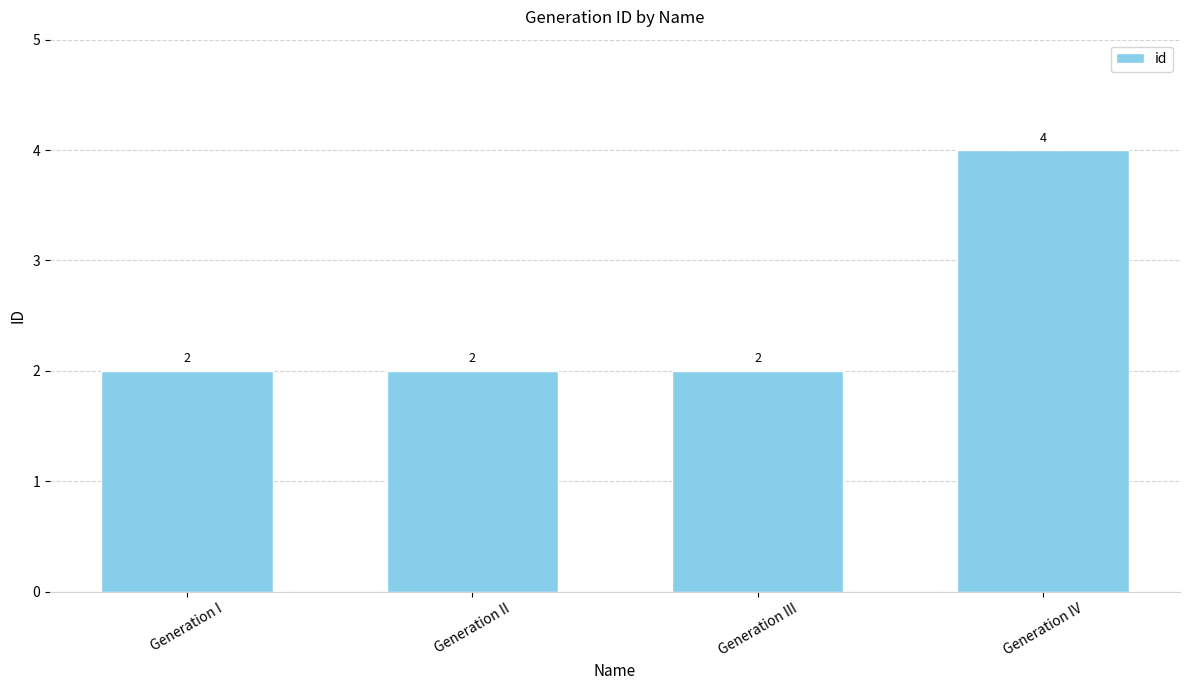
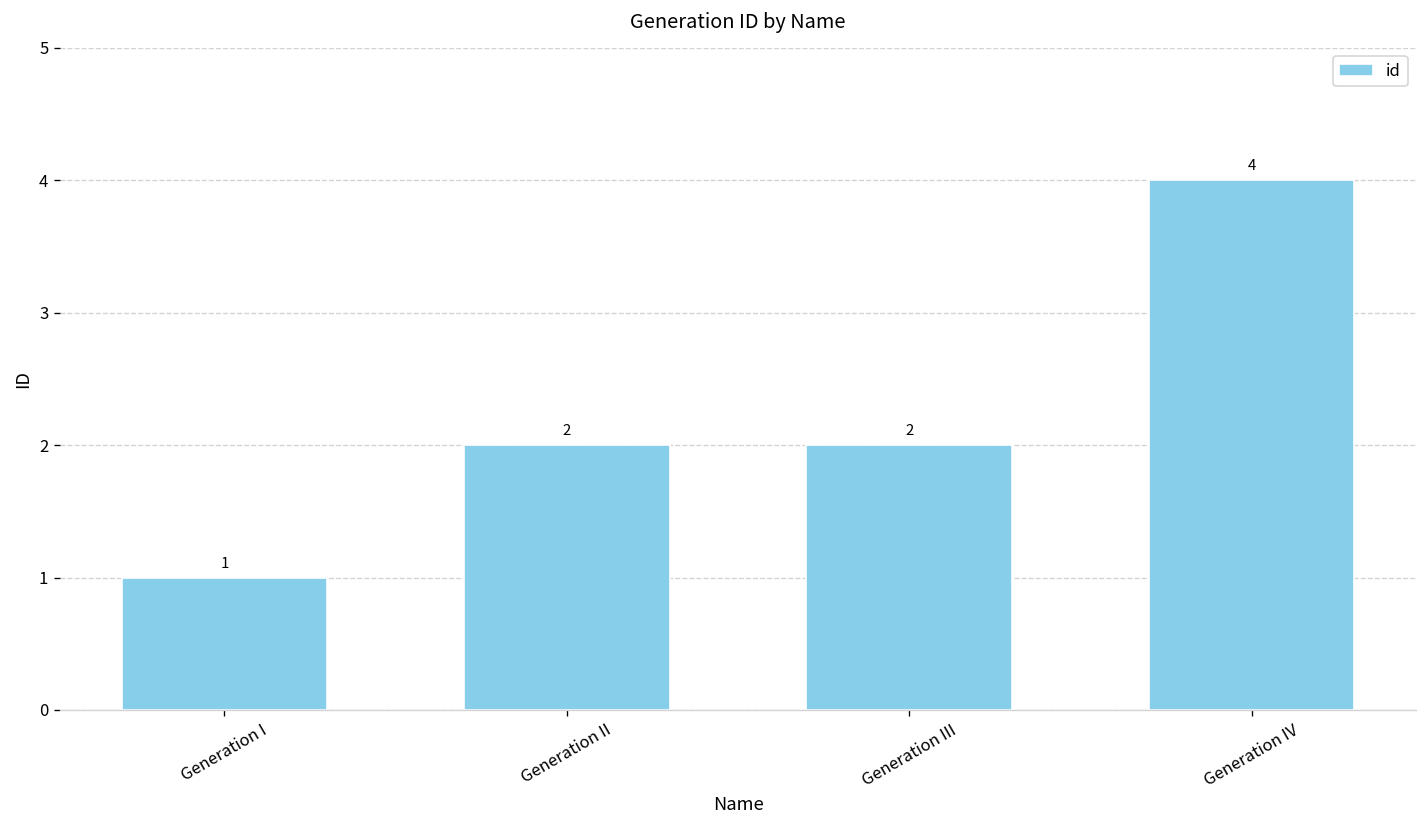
Generation I: 2 -> 1
